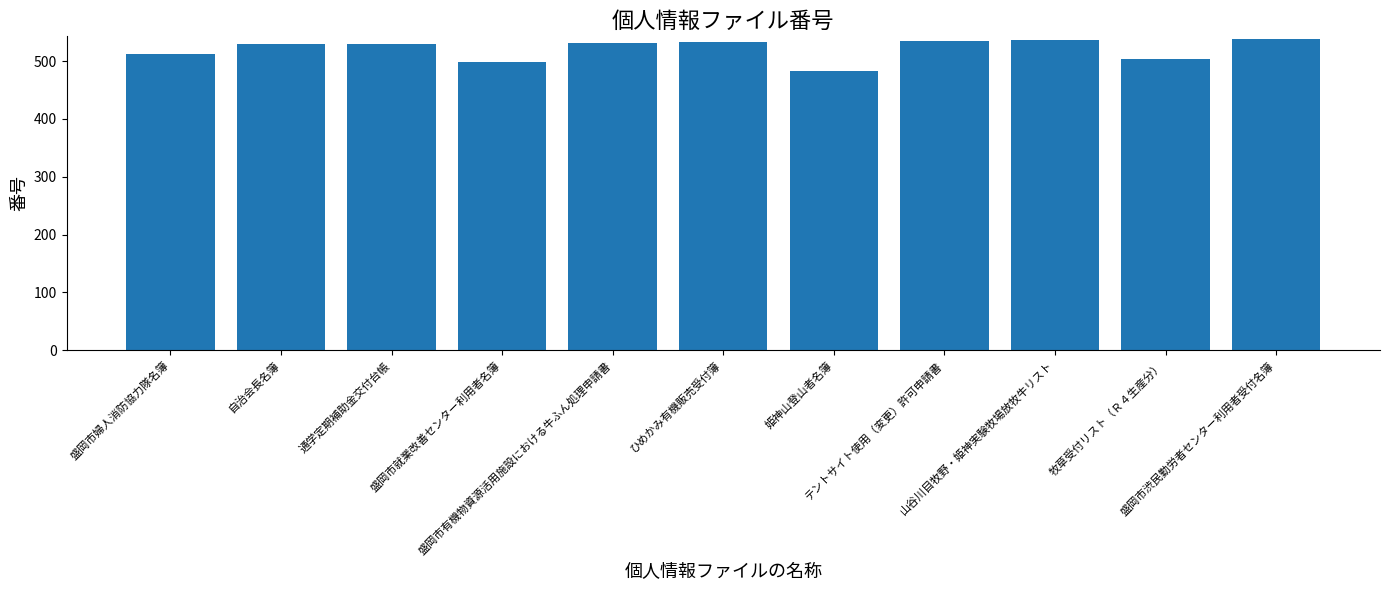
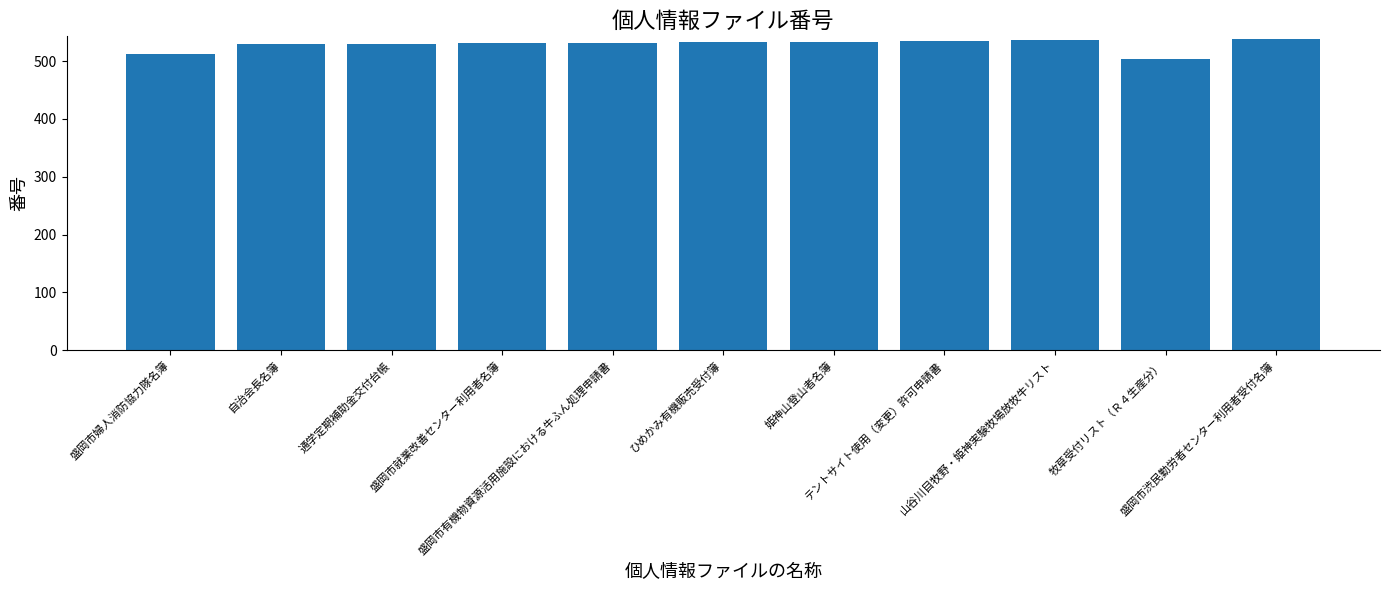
盛岡市就業改善センター利用者名簿: 500 -> 530
姫神山登山者名簿: 480 -> 530
